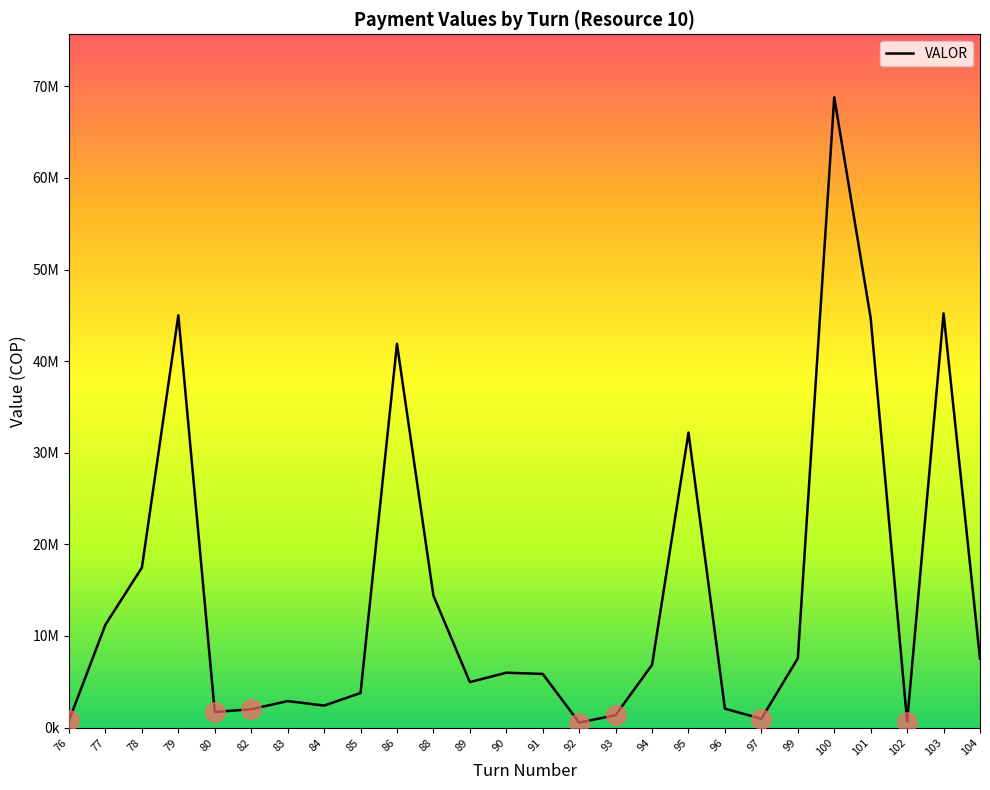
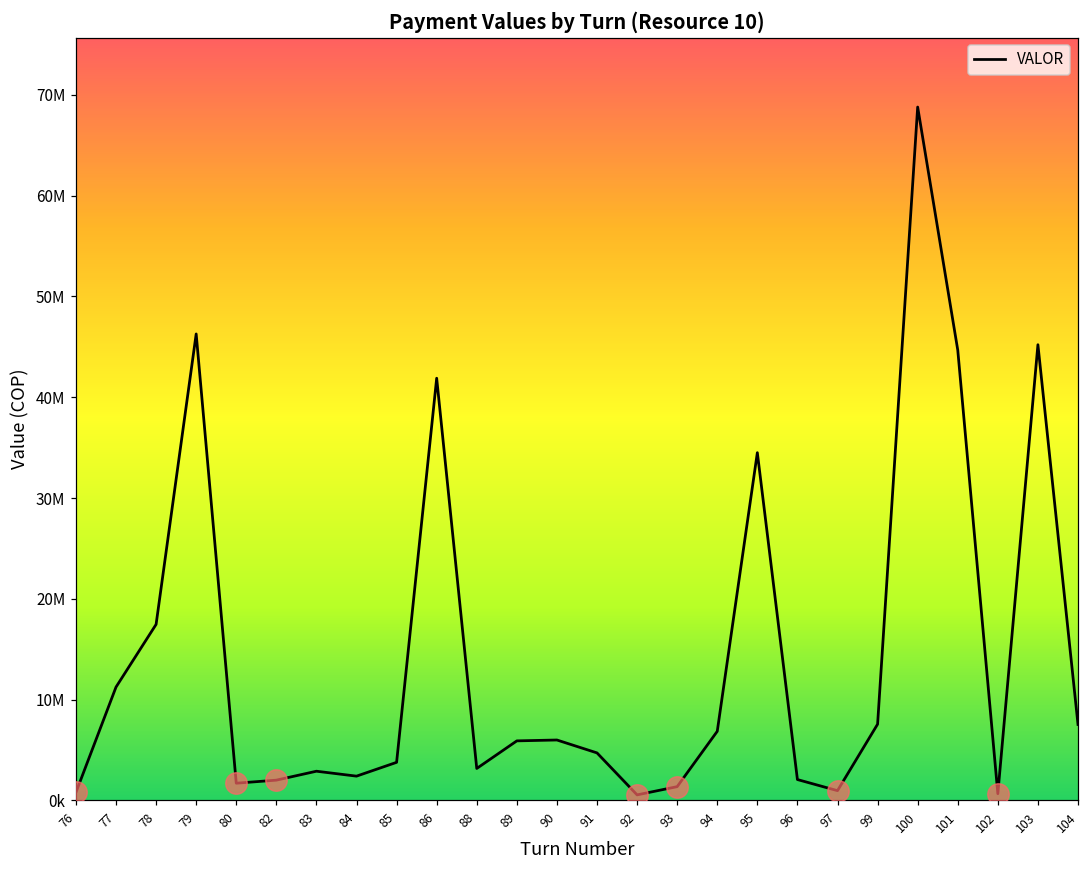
VALOR, 79: 45000000 -> 46000000
VALOR, 88: 14000000 -> 3000000
VALOR, 89: 5000000 -> 6000000
VALOR, 91: 6000000 -> 5000000
VALOR, 95: 32000000 -> 34000000
